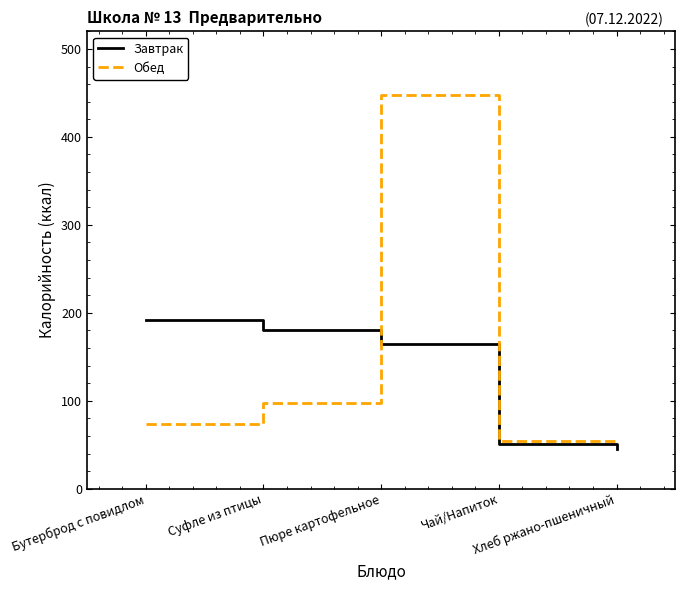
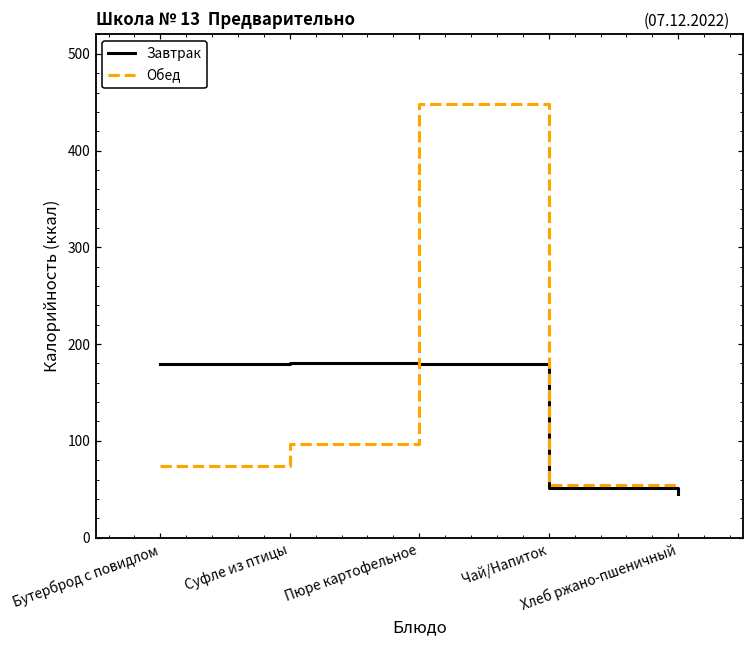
Завтрак, Бутерброд с повидлом: 190 -> 180
Завтрак, Пюре картофельное: 160 -> 180
